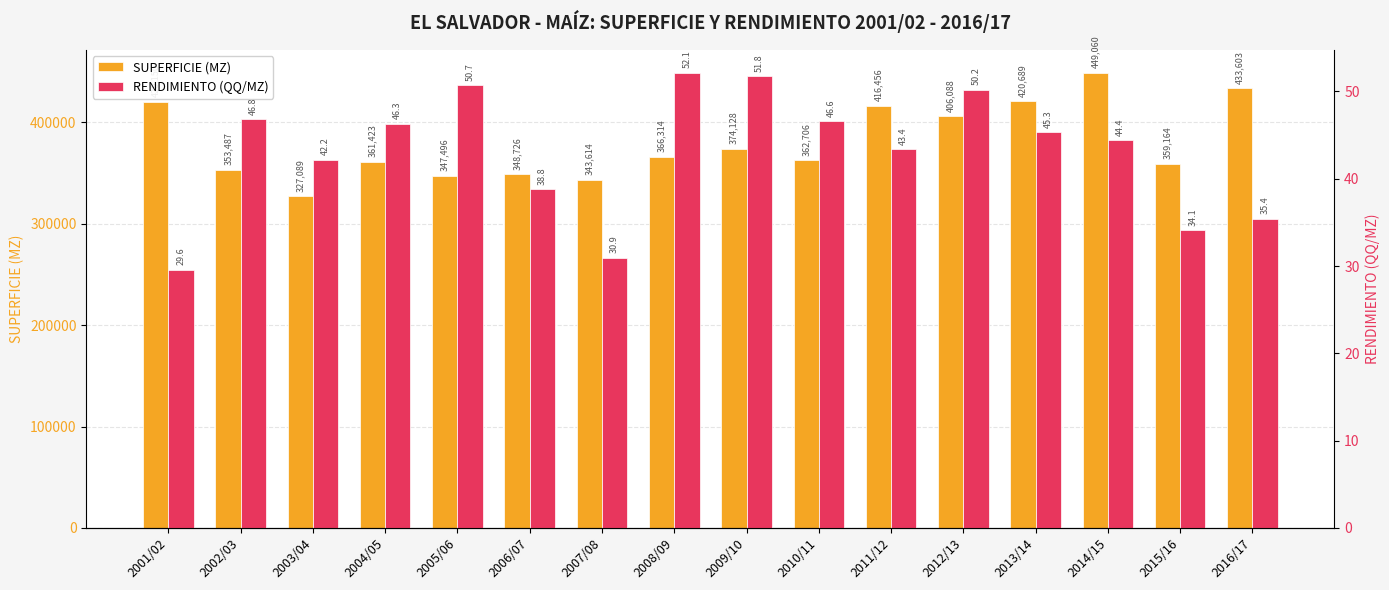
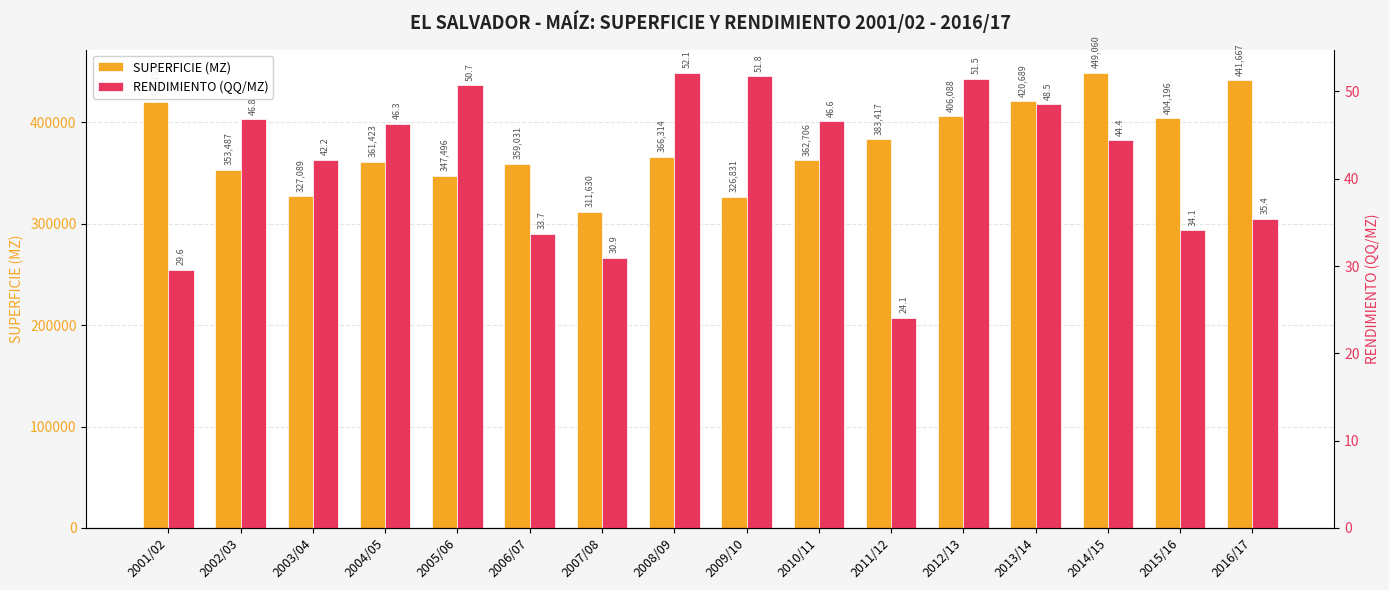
SUPERFICIE (MZ), 2006/07: 348,726 -> 359,031
SUPERFICIE (MZ), 2007/08: 343,614 -> 311,630
SUPERFICIE (MZ), 2009/10: 374,128 -> 326,831
SUPERFICIE (MZ), 2011/12: 416,456 -> 383,417
SUPERFICIE (MZ), 2015/16: 359,164 -> 404,196
SUPERFICIE (MZ), 2016/17: 433,603 -> 441,667
RENDIMIENTO (QQ/MZ), 2006/07: 38.8 -> 33.7
RENDIMIENTO (QQ/MZ), 2011/12: 43.4 -> 24.1
RENDIMIENTO (QQ/MZ), 2012/13: 50.2 -> 51.5
RENDIMIENTO (QQ/MZ), 2013/14: 45.3 -> 48.5
